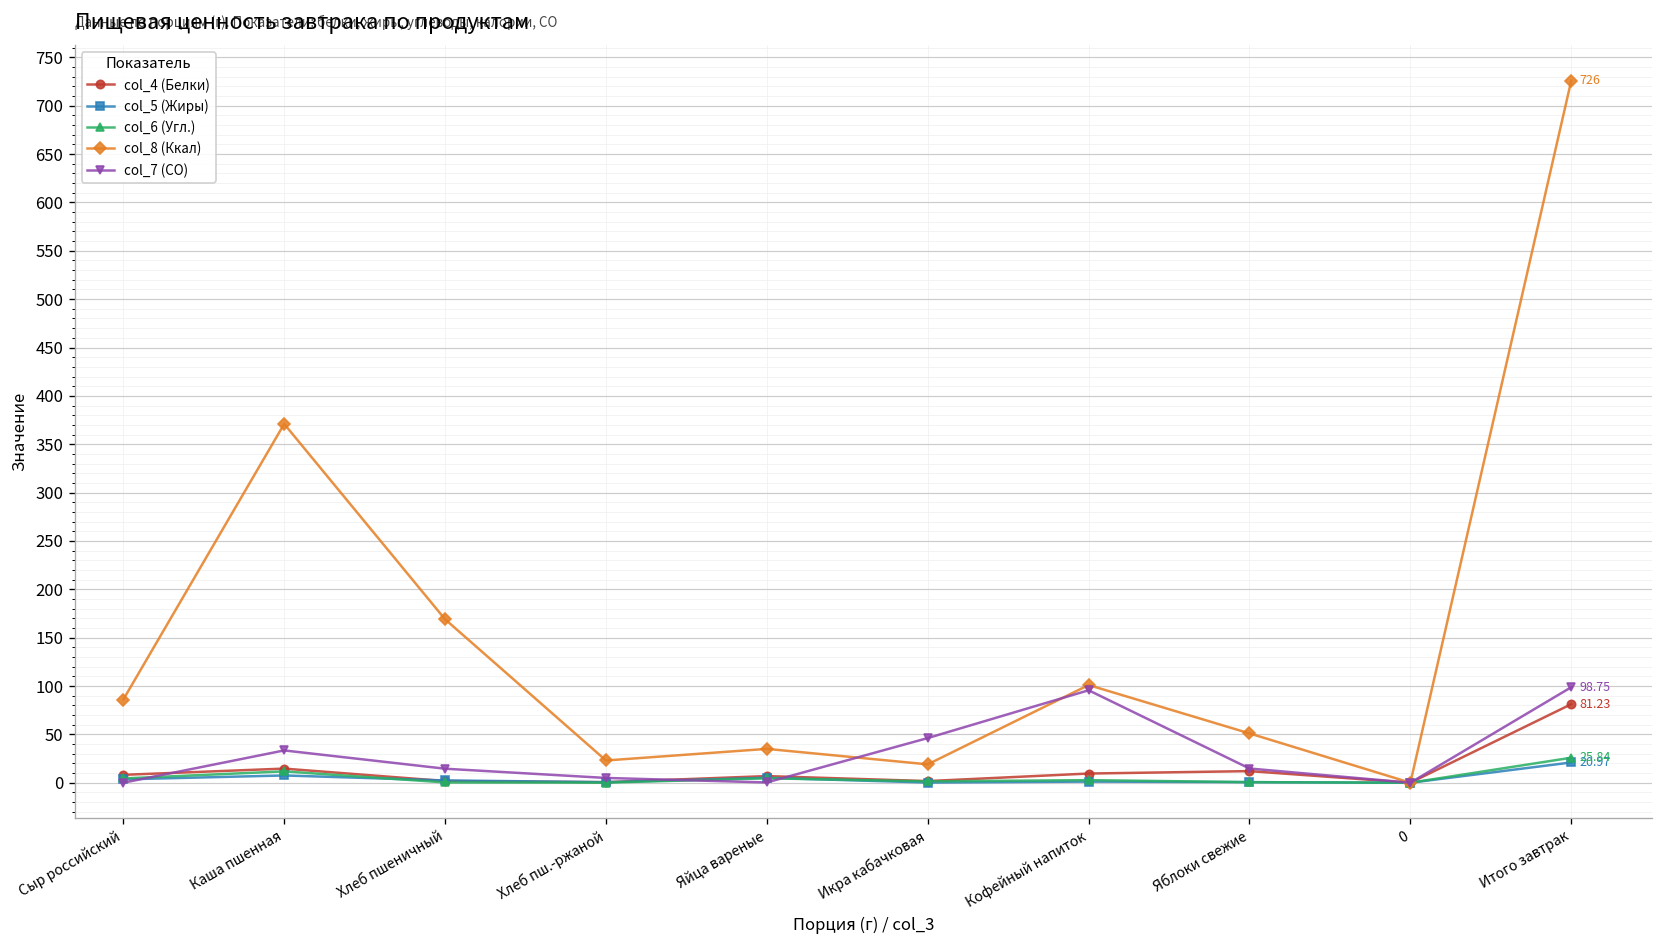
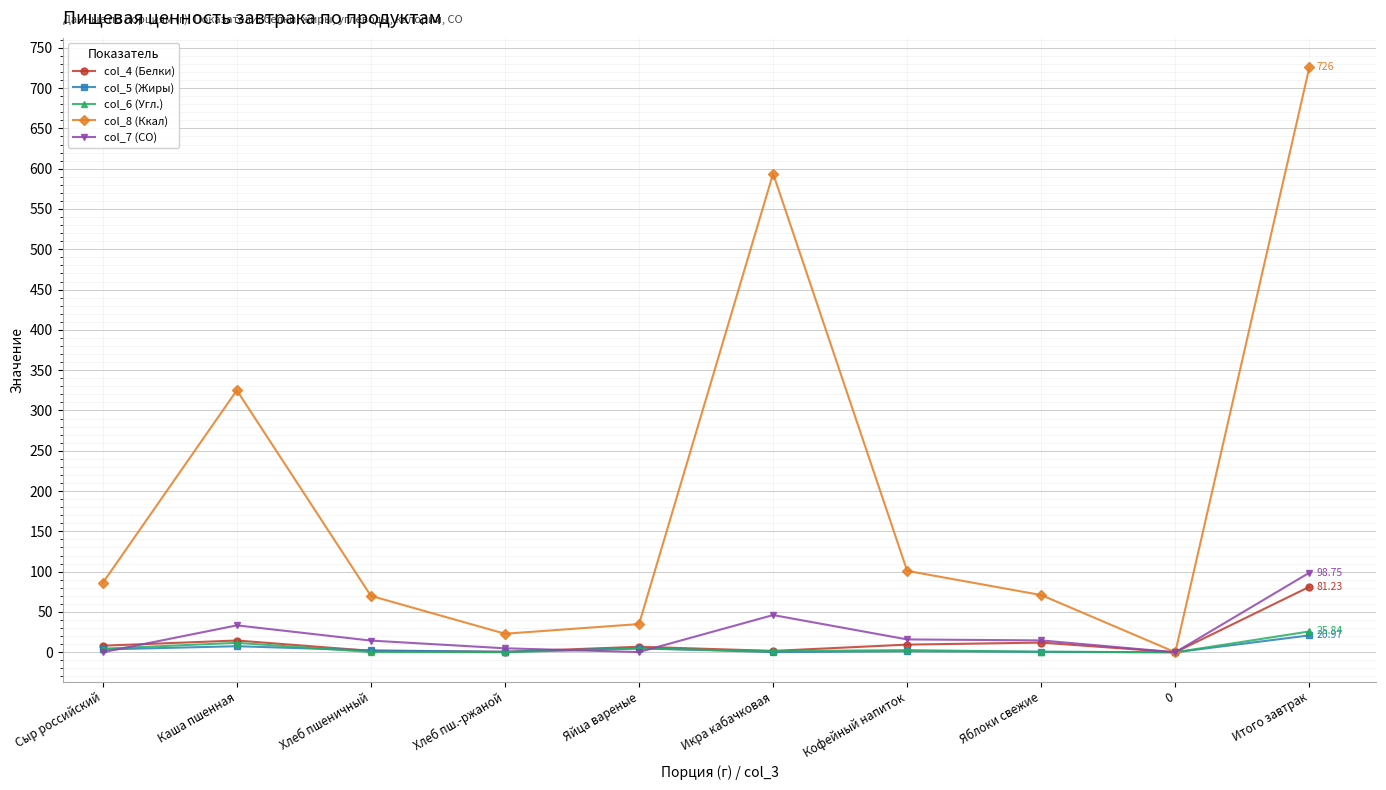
col_8 (Ккал), Каша пшенная: 370 -> 330
col_8 (Ккал), Хлеб пшеничный: 170 -> 70
col_8 (Ккал), Икра кабачковая: 20 -> 590
col_7 (СО), Кофейный напиток: 100 -> 20
col_8 (Ккал), Яблоки свежие: 50 -> 70
